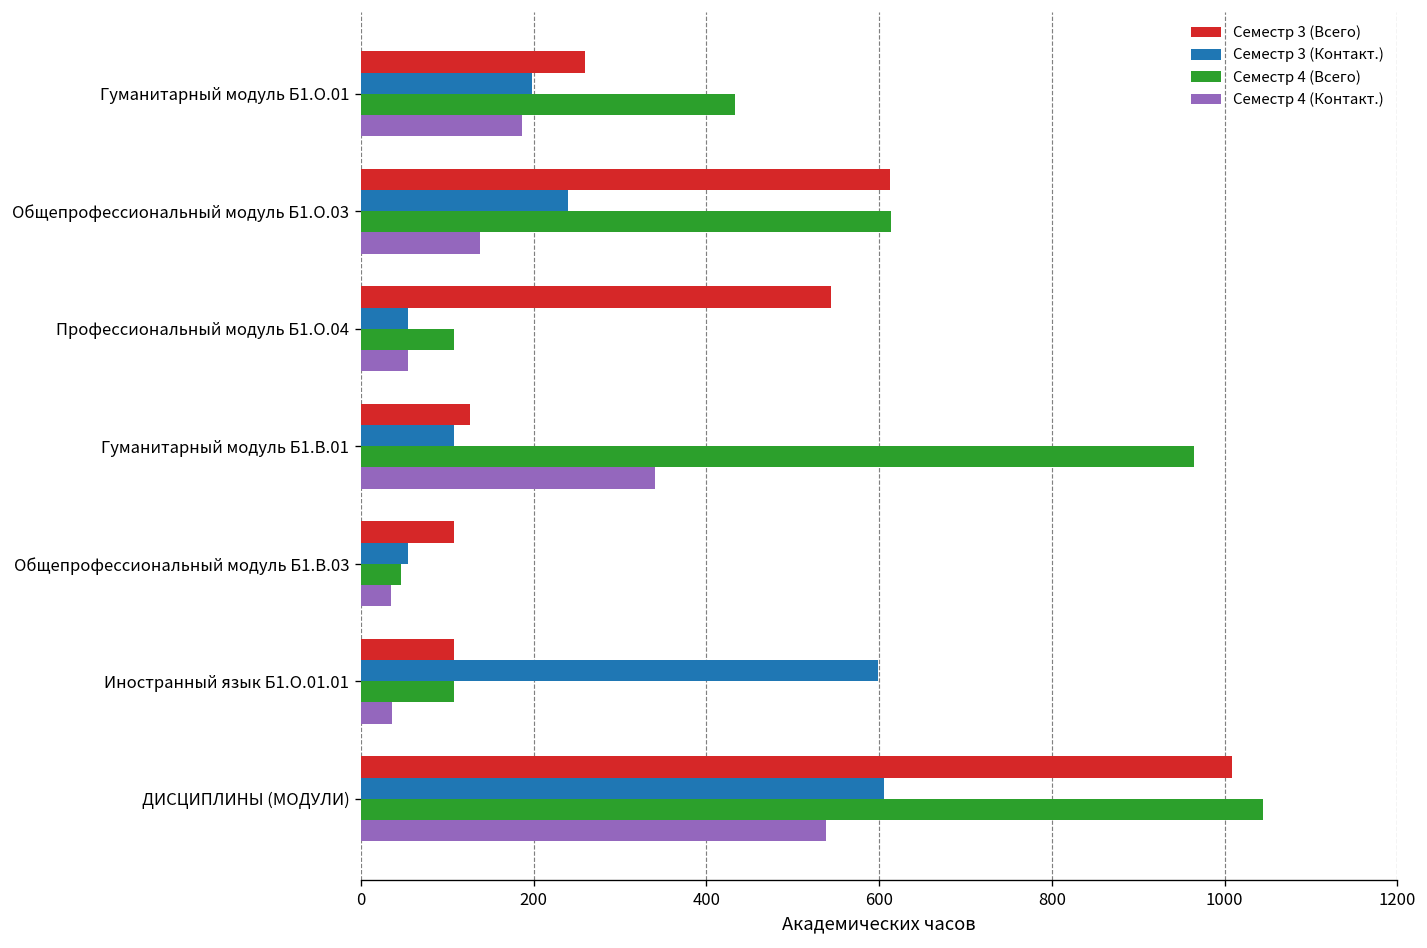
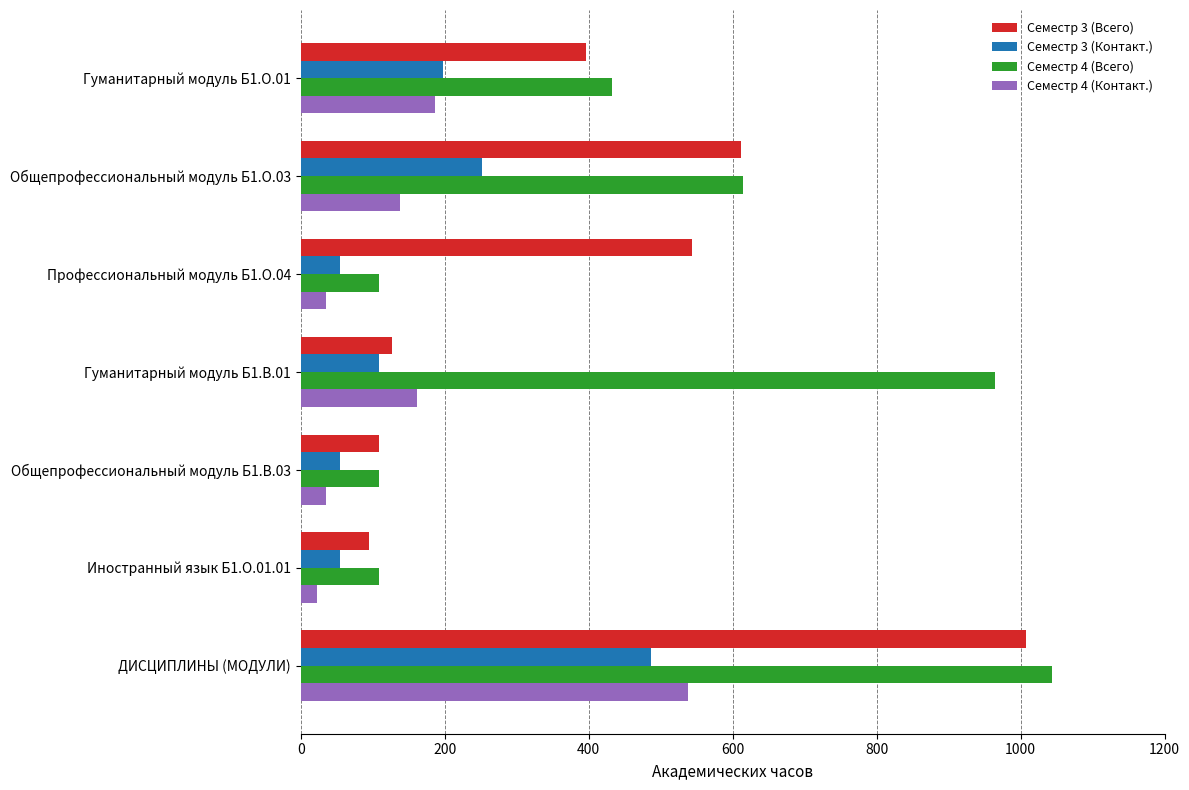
Семестр 3 (Всего), Гуманитарный модуль Б1.О.01: 260 -> 400
Семестр 3 (Контакт.), Общепрофессиональный модуль Б1.О.03: 240 -> 250
Семестр 4 (Контакт.), Профессиональный модуль Б1.О.04: 50 -> 40
Семестр 4 (Контакт.), Гуманитарный модуль Б1.В.01: 340 -> 160
Семестр 4 (Всего), Общепрофессиональный модуль Б1.В.03: 50 -> 110
Семестр 3 (Всего), Иностранный язык Б1.О.01.01: 110 -> 100
Семестр 3 (Контакт.), Иностранный язык Б1.О.01.01: 600 -> 50
Семестр 4 (Контакт.), Иностранный язык Б1.О.01.01: 40 -> 20
Семестр 3 (Контакт.), ДИСЦИПЛИНЫ (МОДУЛИ): 610 -> 490
